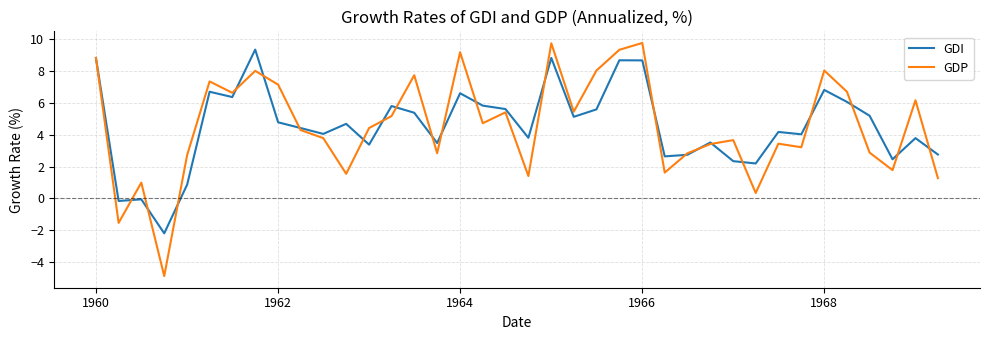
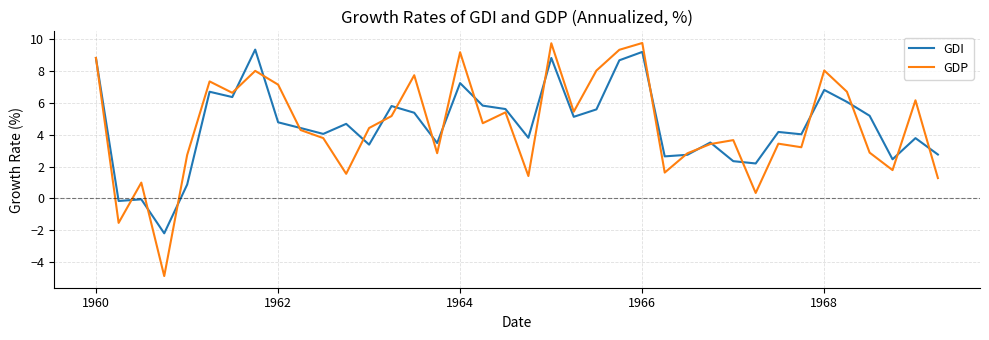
GDI, 1964: 6.6 -> 7.2
GDI, 1966: 8.7 -> 9.2
